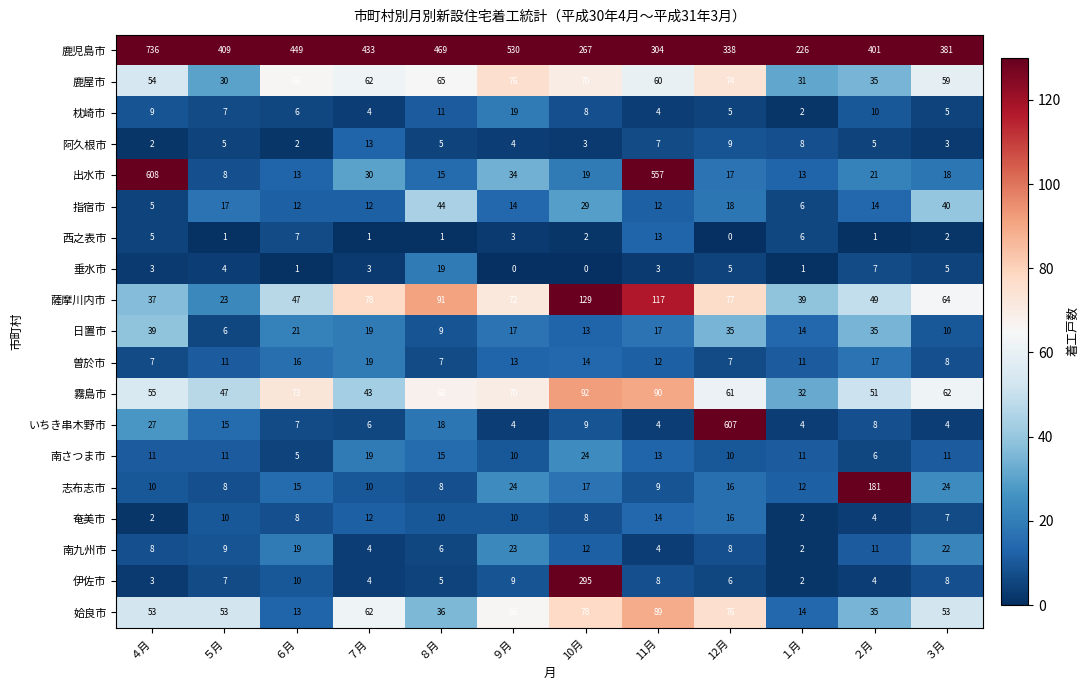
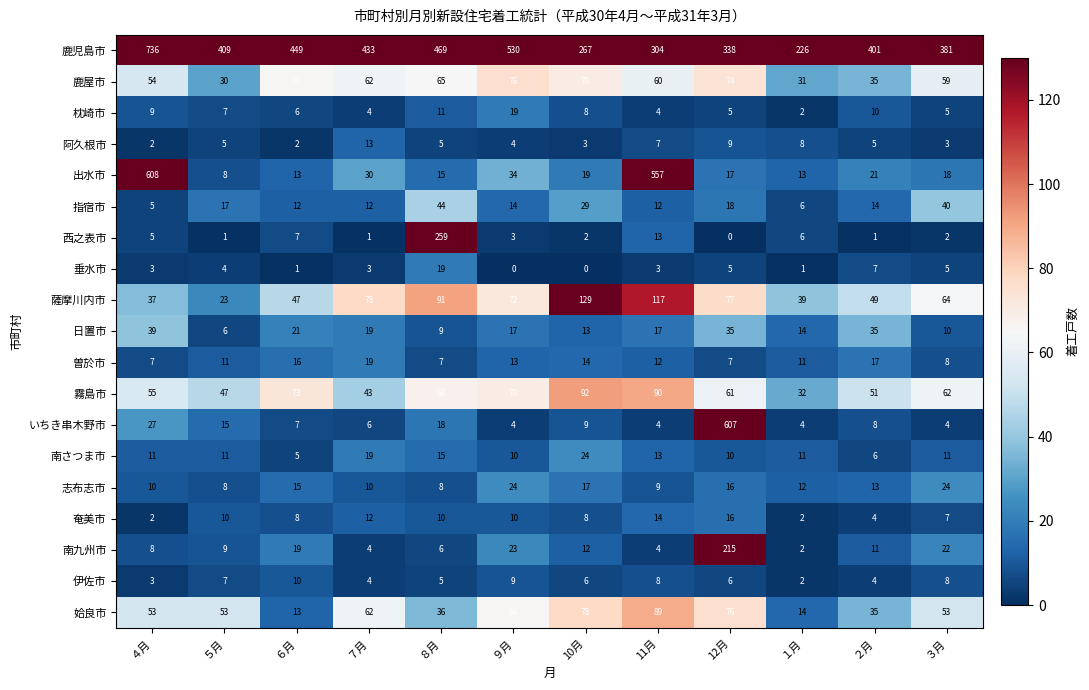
西之表市, ８月: 1 -> 259
志布志市, ２月: 181 -> 13
南九州市, 12月: 8 -> 215
伊佐市, 10月: 295 -> 6
